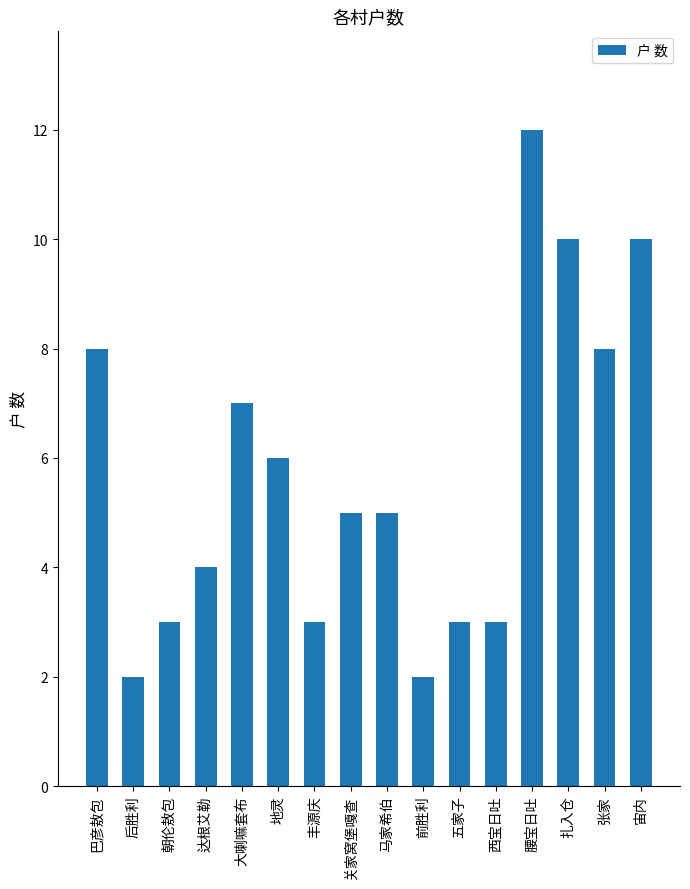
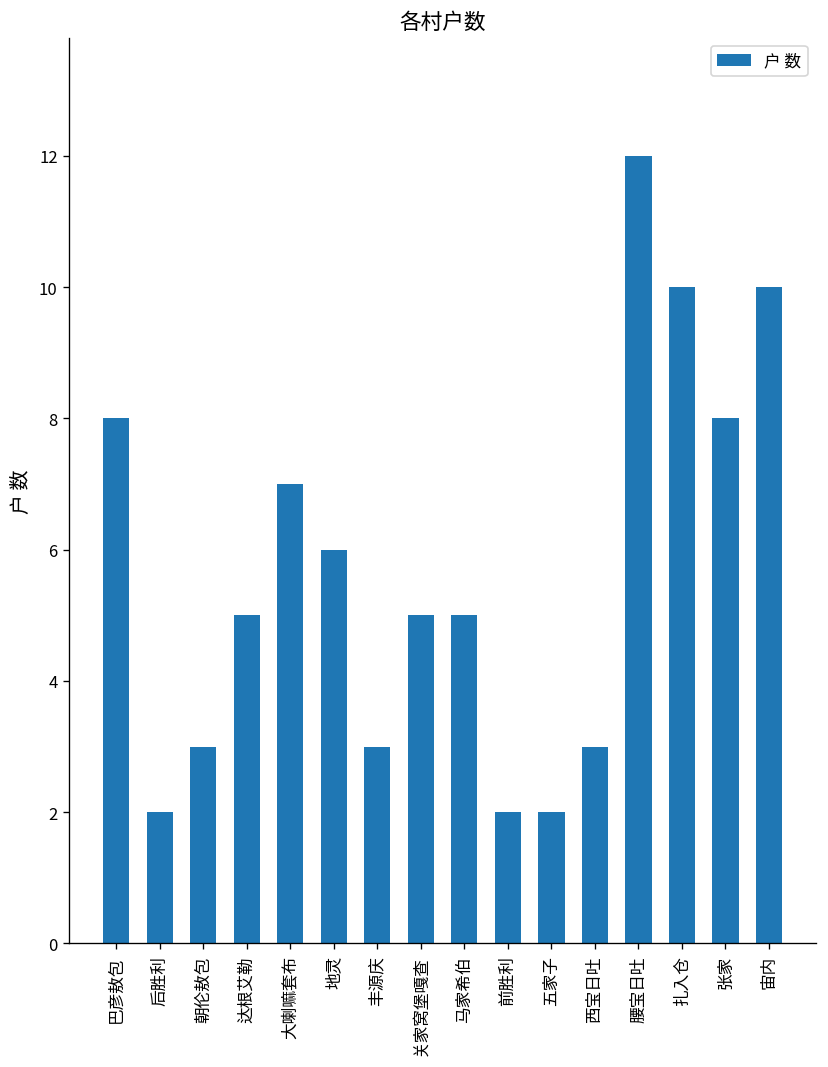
达根艾勒: 4 -> 5
五家子: 3 -> 2
